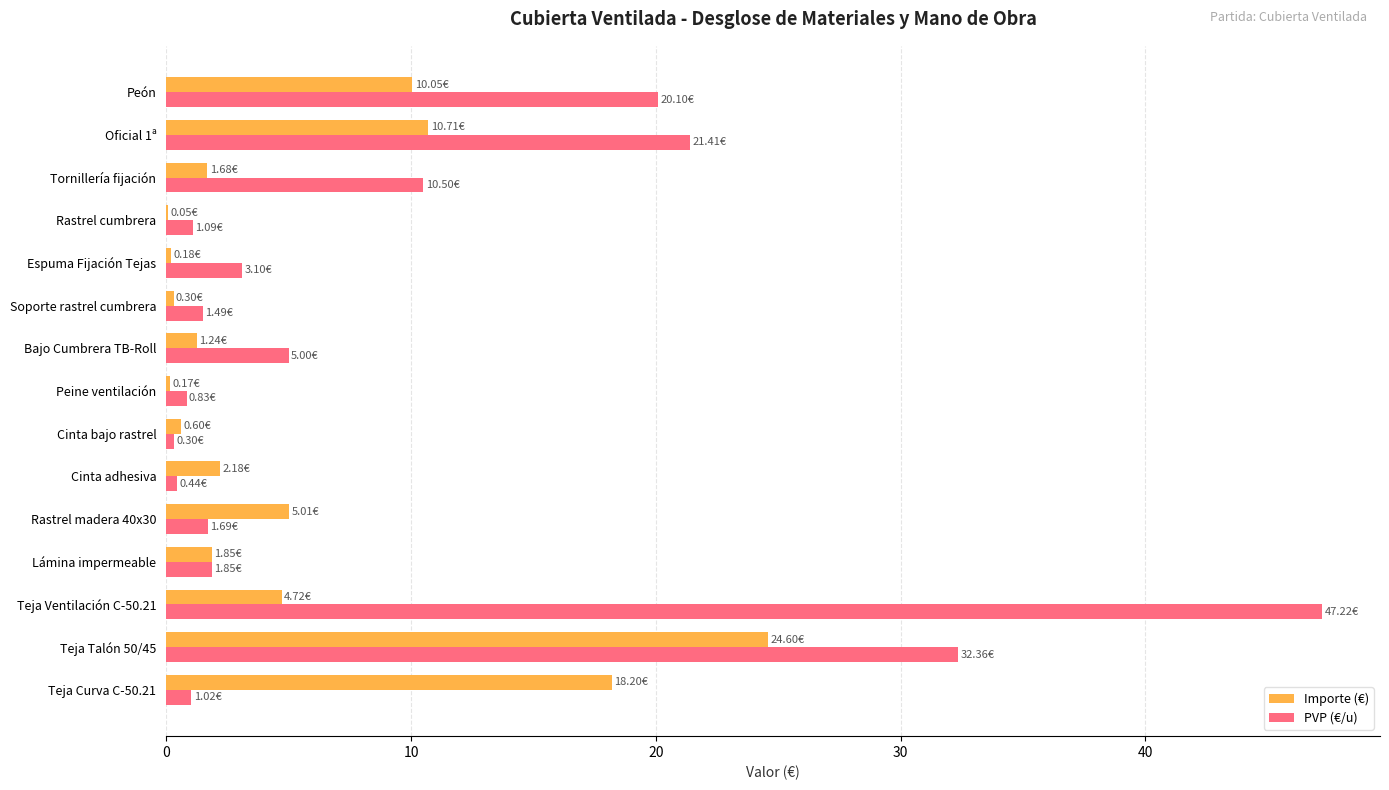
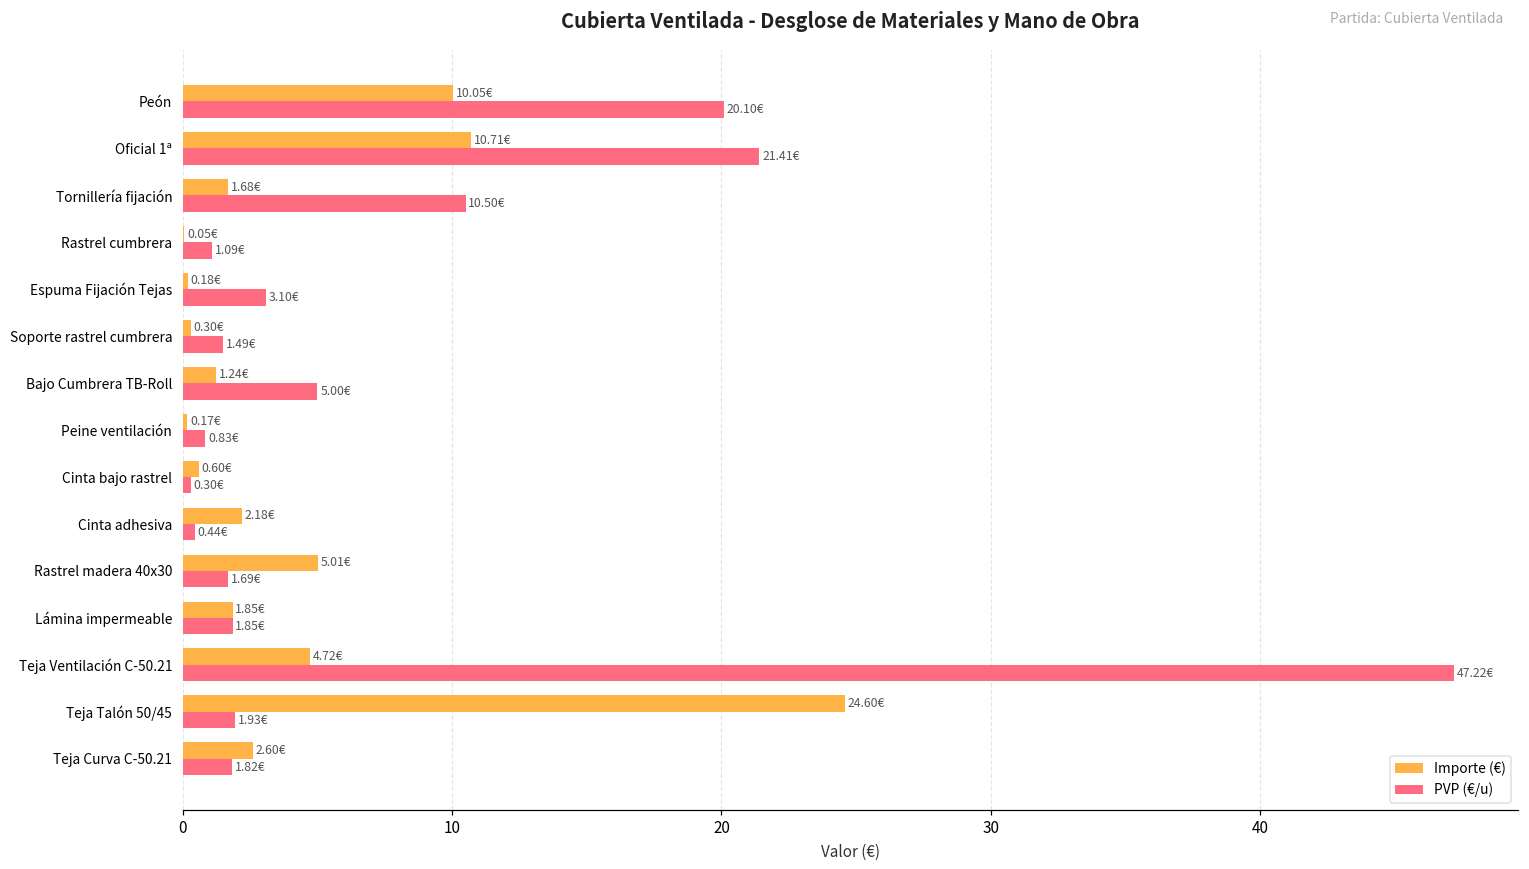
PVP (€/u), Teja Talón 50/45: 32.36€ -> 1.93€
Importe (€), Teja Curva C-50.21: 18.20€ -> 2.60€
PVP (€/u), Teja Curva C-50.21: 1.02€ -> 1.82€
